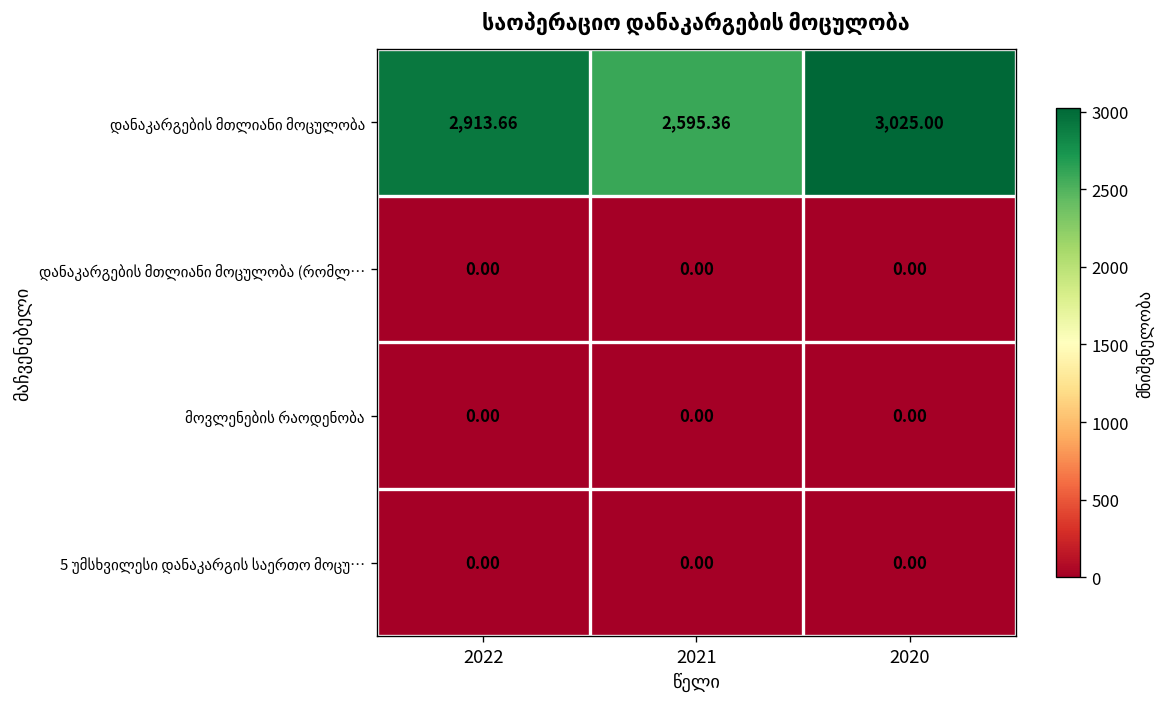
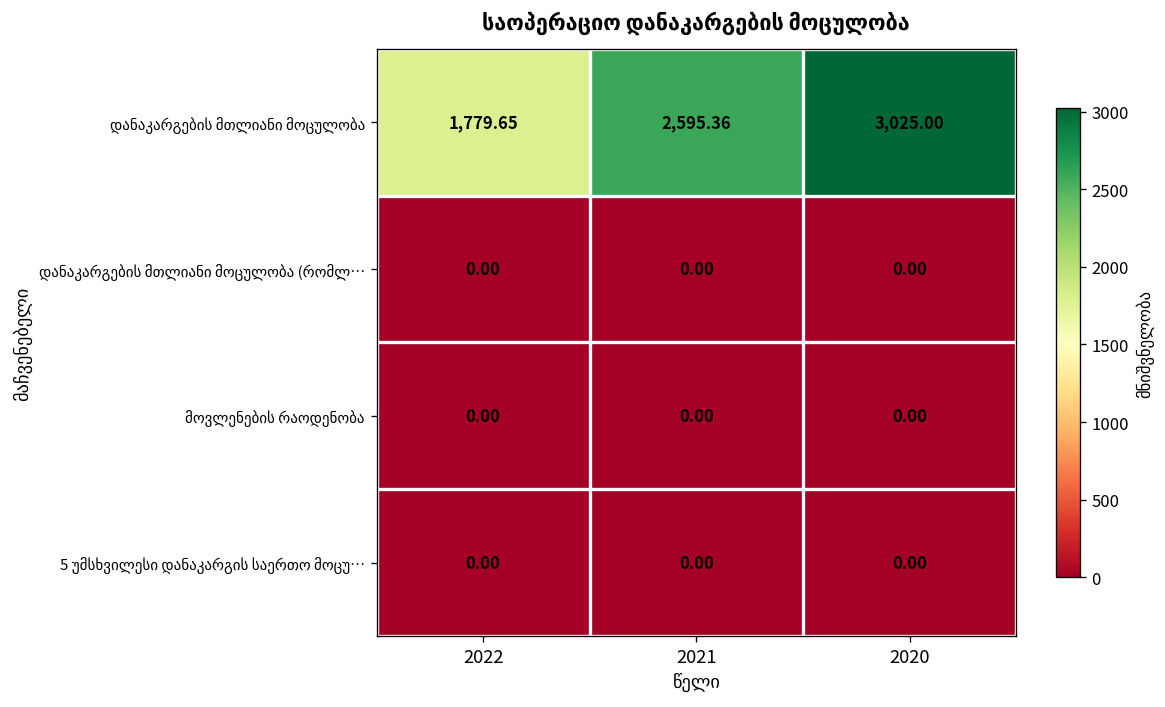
დანაკარგების მთლიანი მოცულობა, 2022: 2,913.66 -> 1,779.65
